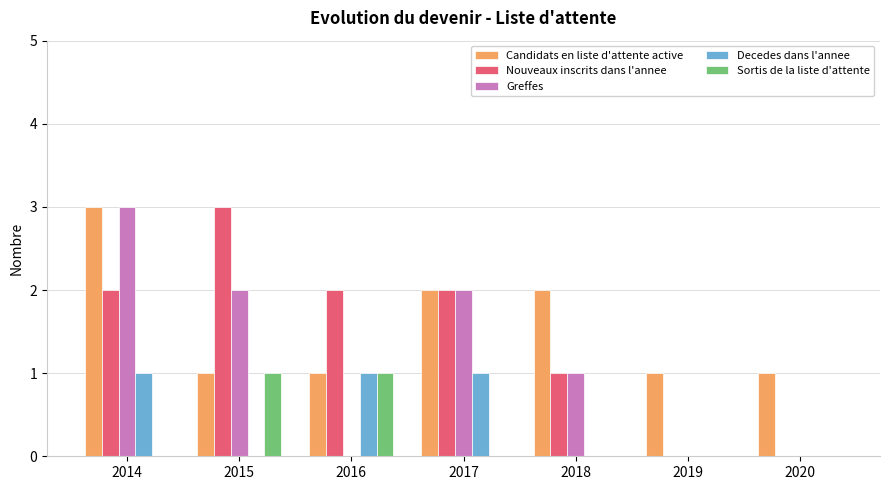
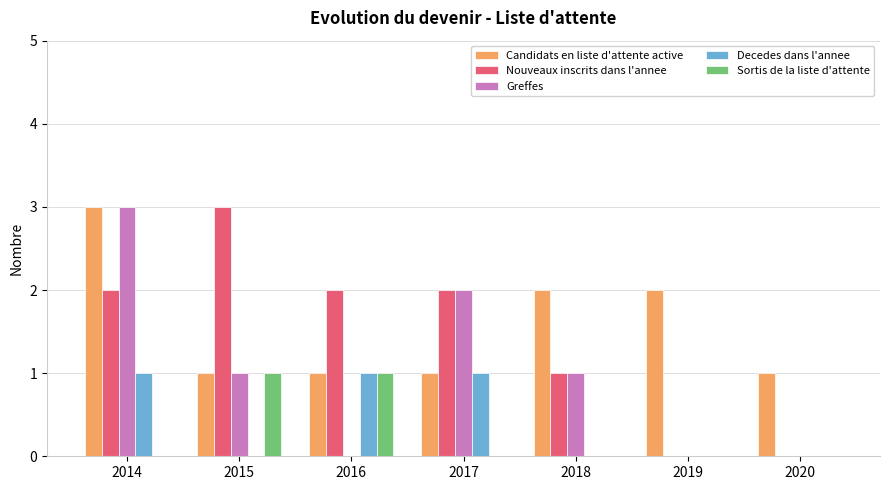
Greffes, 2015: 2 -> 1
Candidats en liste d'attente active, 2017: 2 -> 1
Candidats en liste d'attente active, 2019: 1 -> 2
